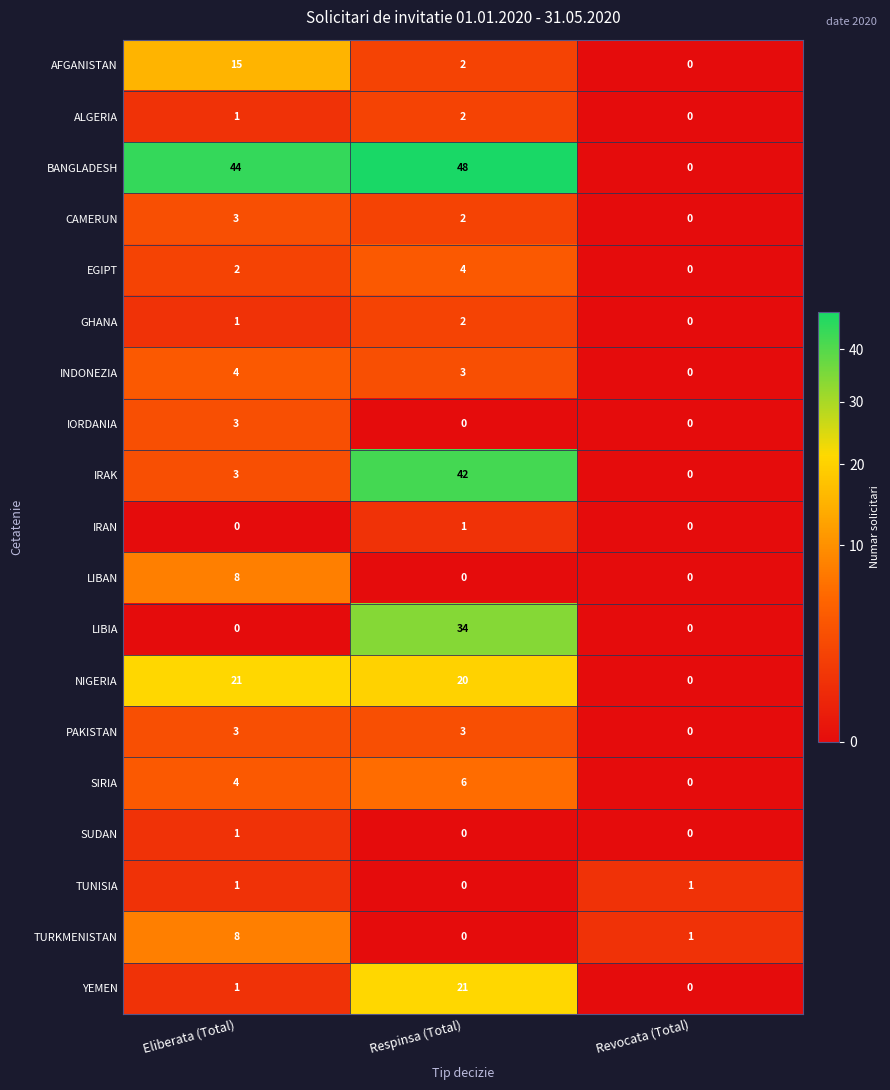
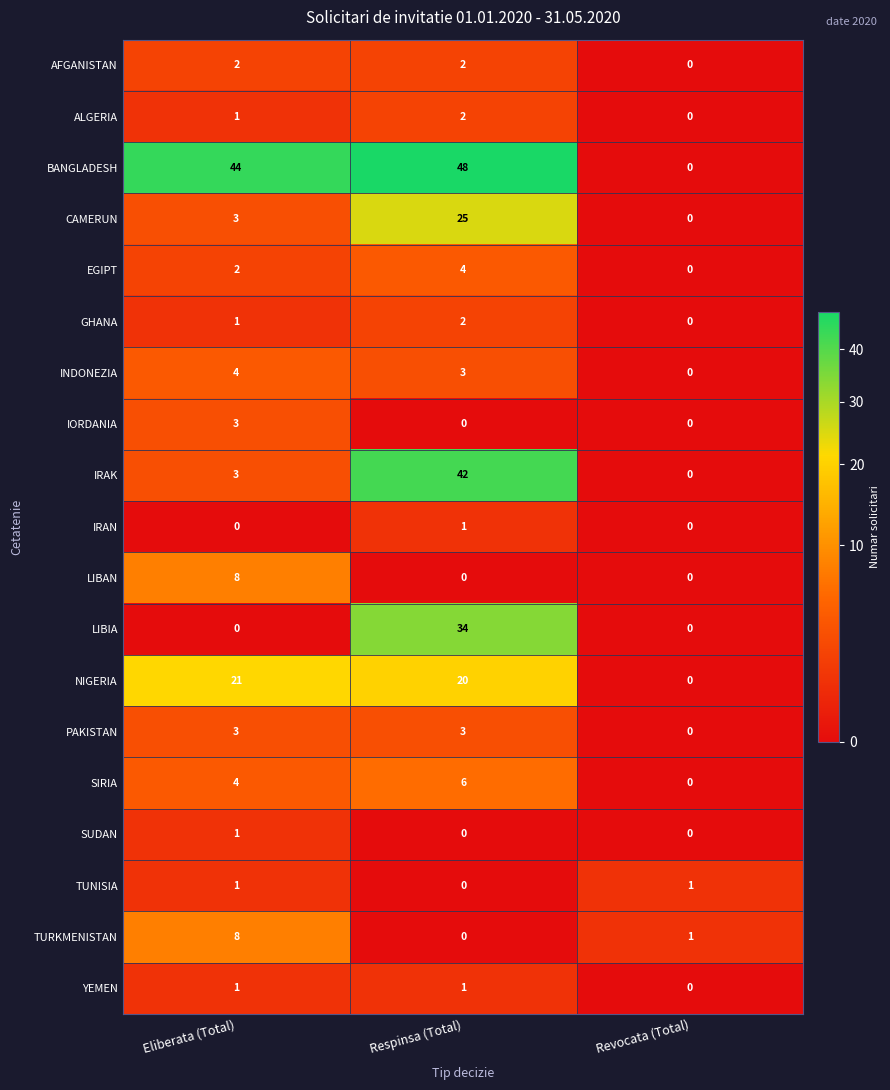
AFGANISTAN, Eliberata (Total): 15 -> 2
CAMERUN, Respinsa (Total): 2 -> 25
YEMEN, Respinsa (Total): 21 -> 1
